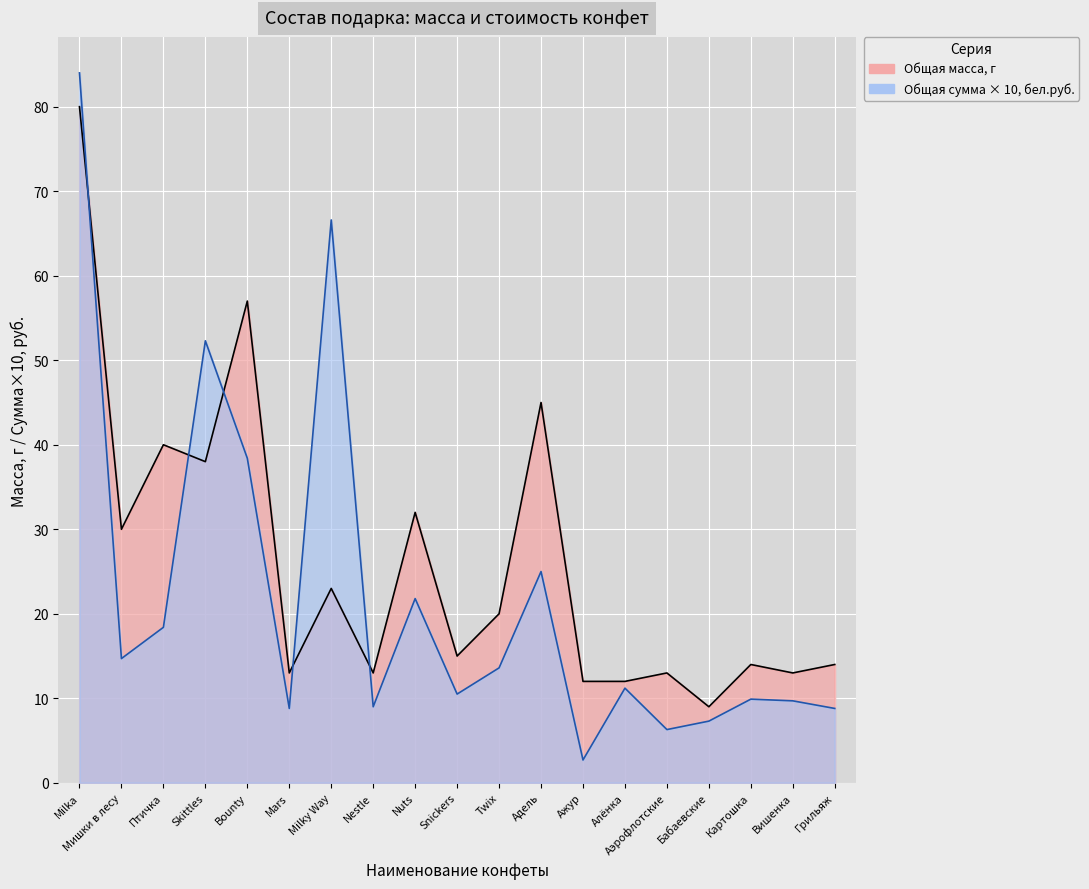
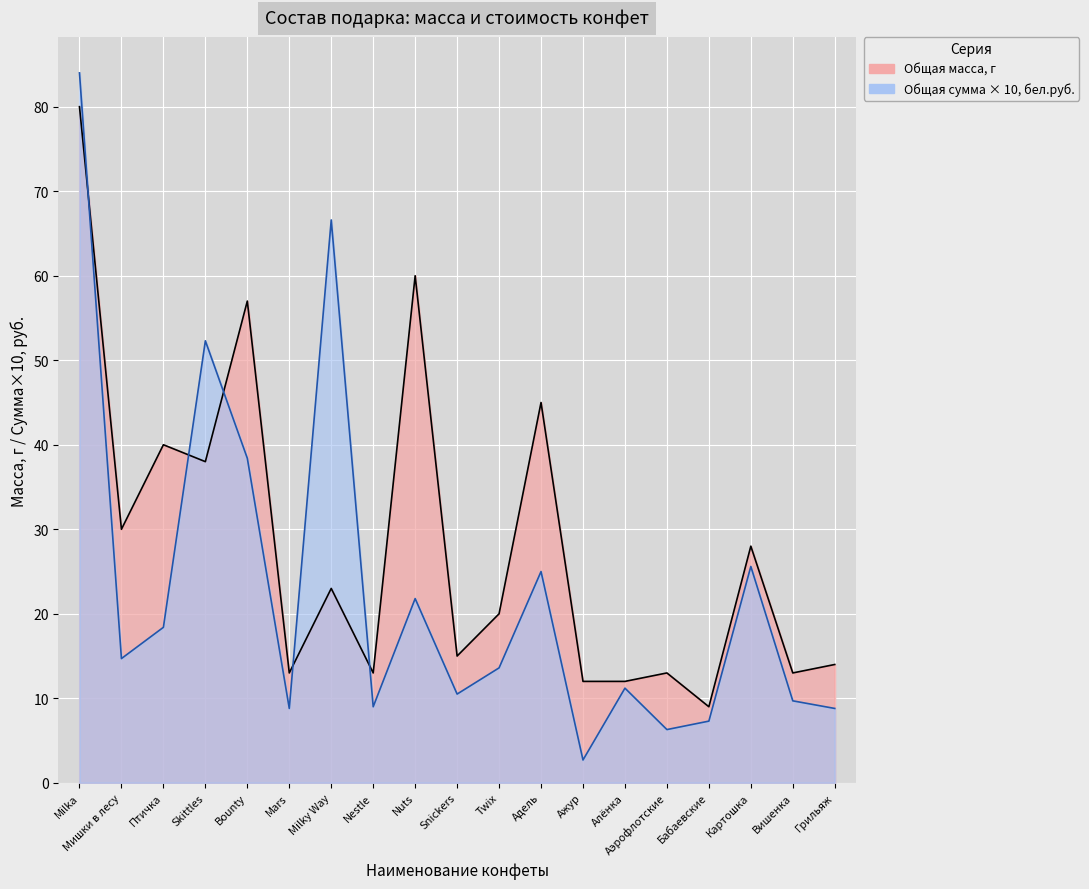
Общая масса, г, Nuts: 32 -> 60
Общая масса, г, Картошка: 14 -> 28
Общая сумма × 10, бел.руб., Картошка: 10 -> 26
